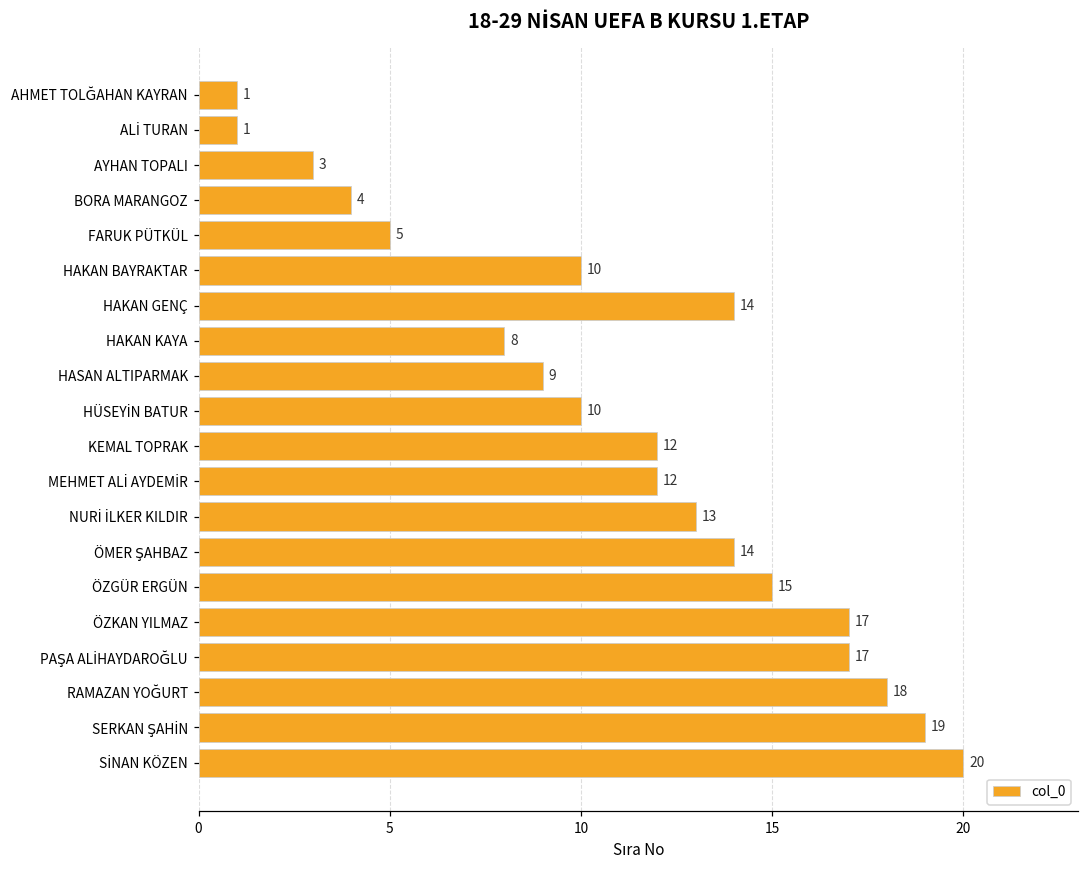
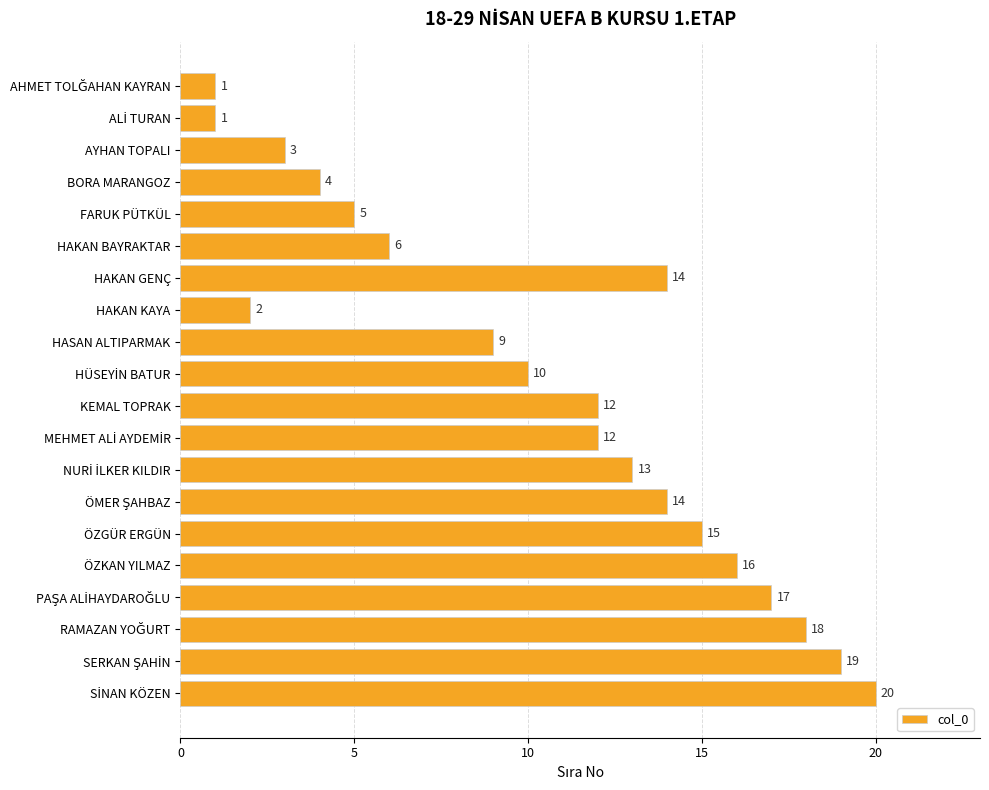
HAKAN BAYRAKTAR: 10 -> 6
HAKAN KAYA: 8 -> 2
ÖZKAN YILMAZ: 17 -> 16
